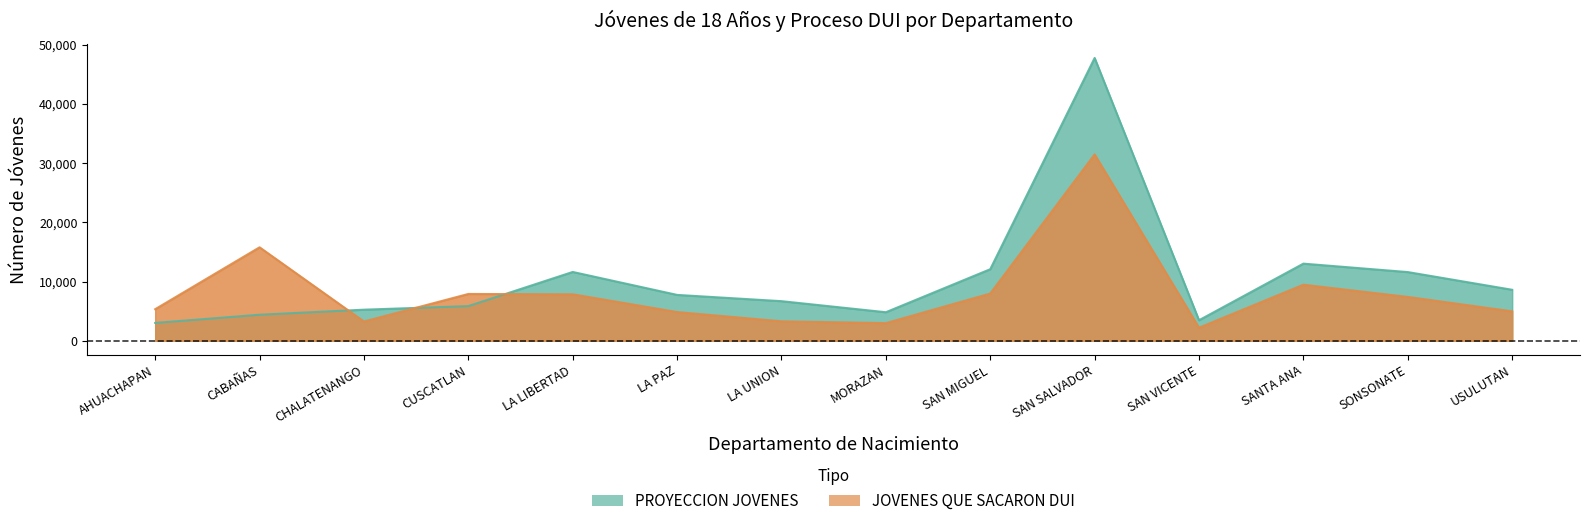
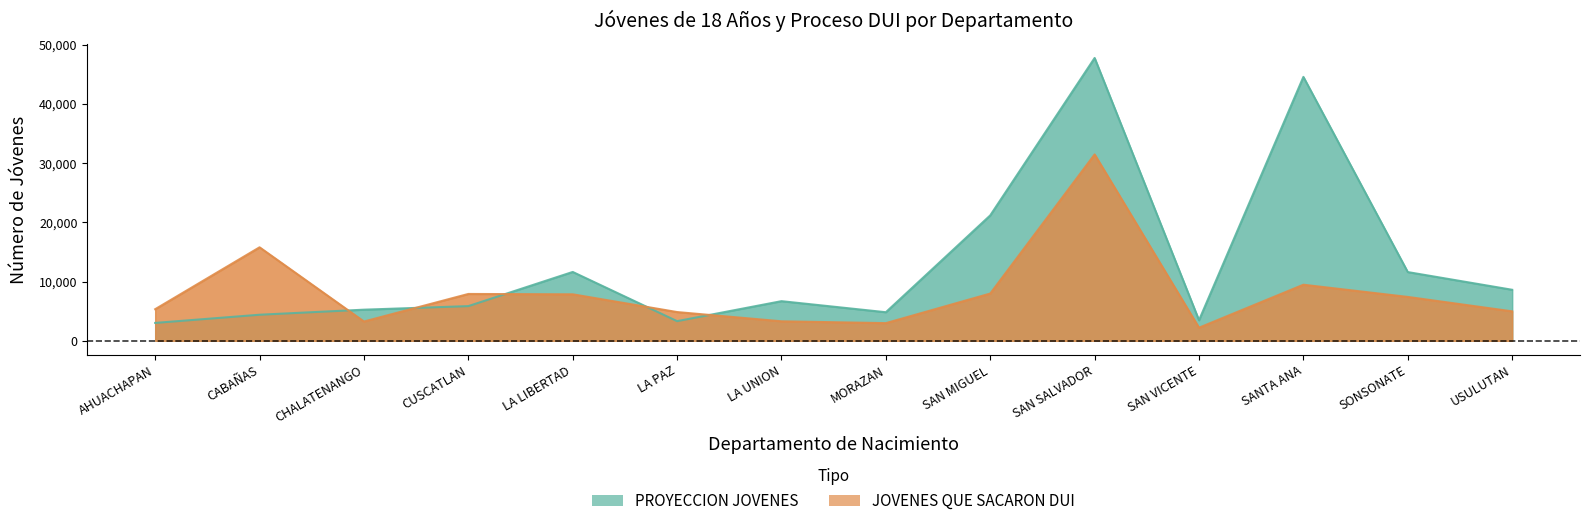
PROYECCION JOVENES, LA PAZ: 8,000 -> 3,000
PROYECCION JOVENES, SAN MIGUEL: 12,000 -> 21,000
PROYECCION JOVENES, SANTA ANA: 13,000 -> 45,000
